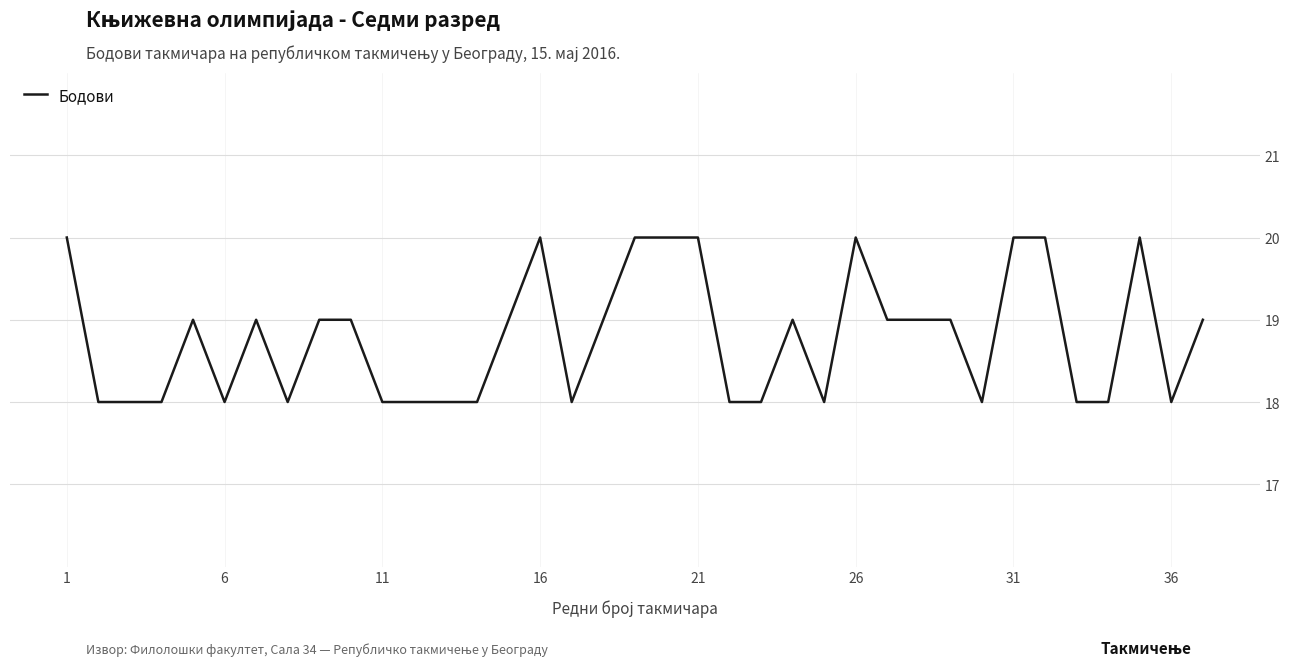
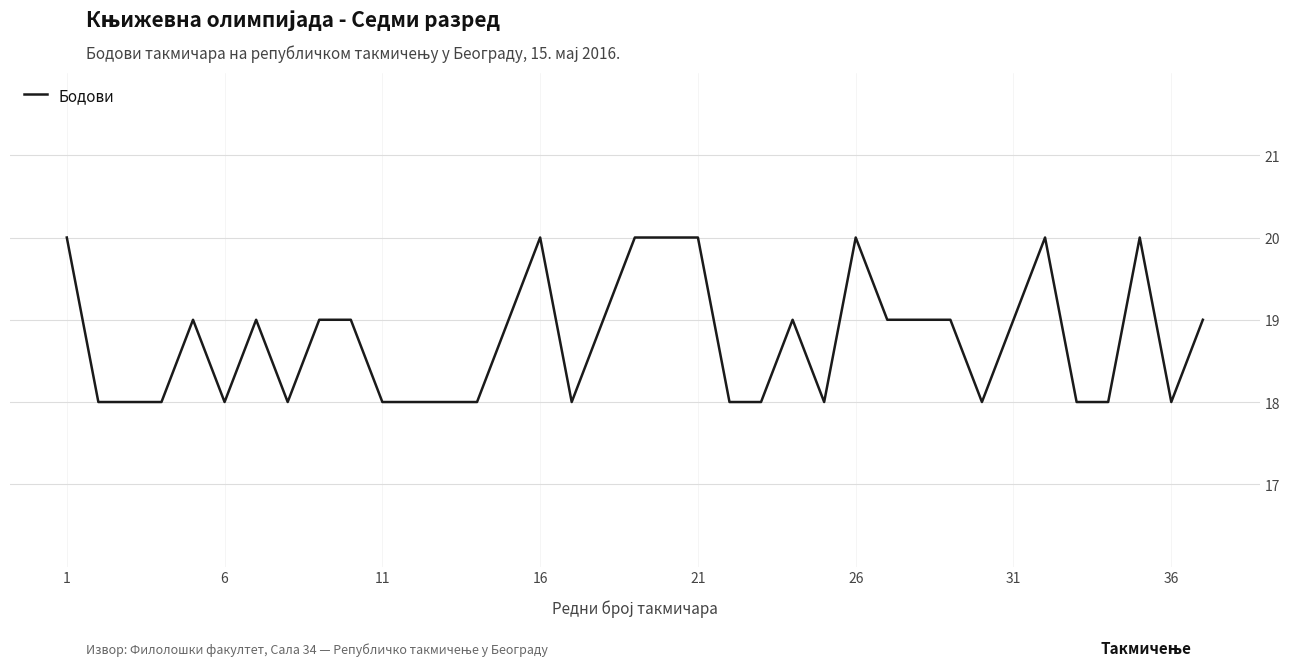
31: 20 -> 19
